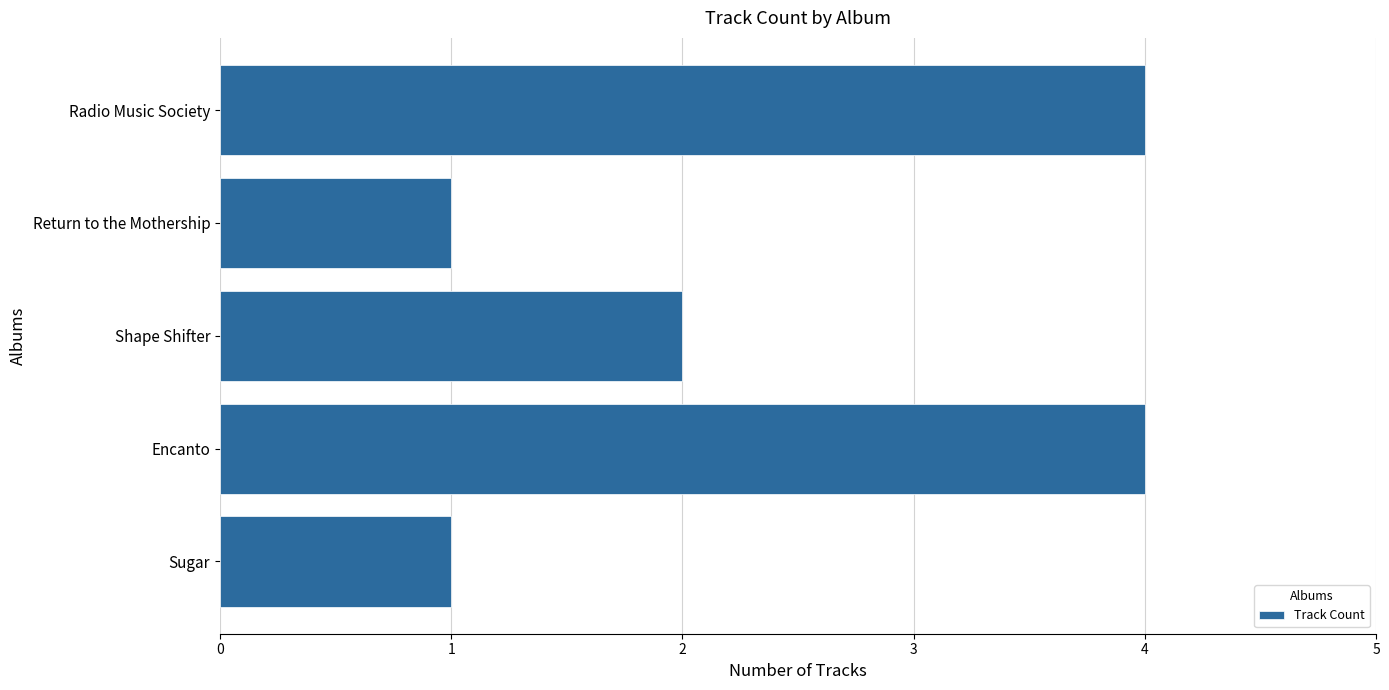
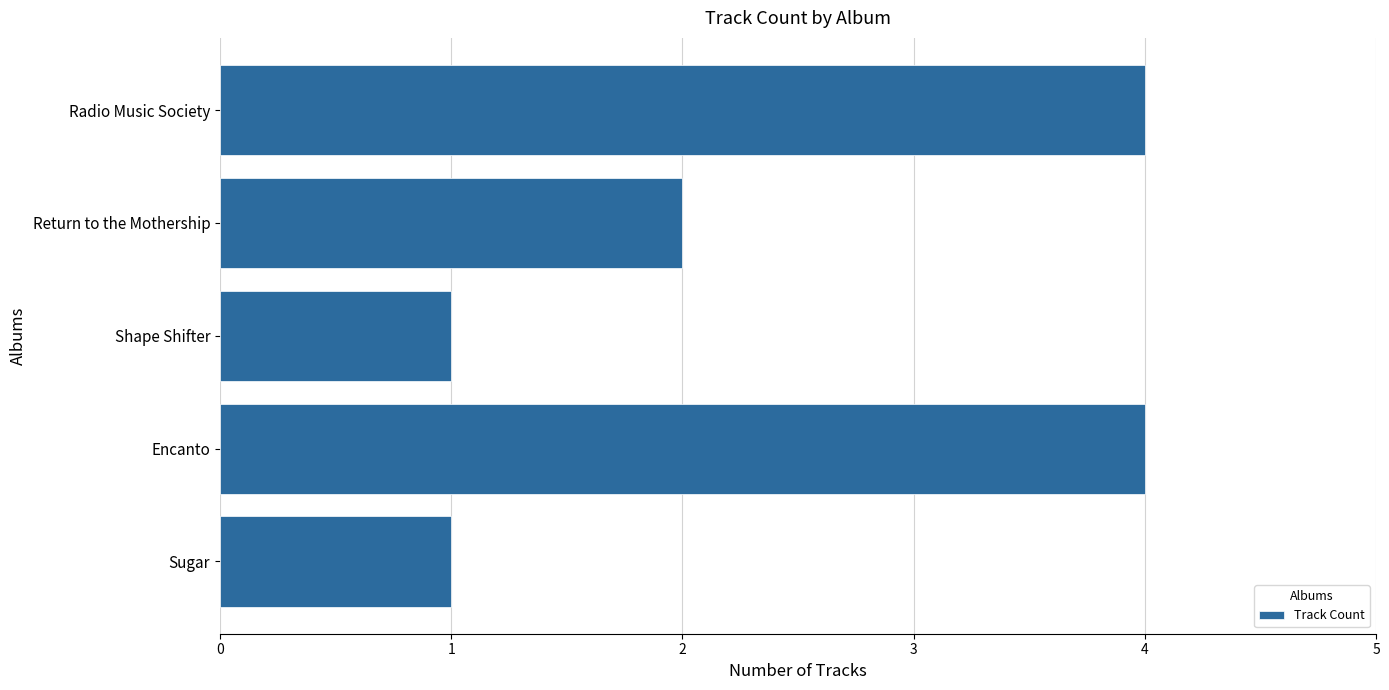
Return to the Mothership: 1 -> 2
Shape Shifter: 2 -> 1
